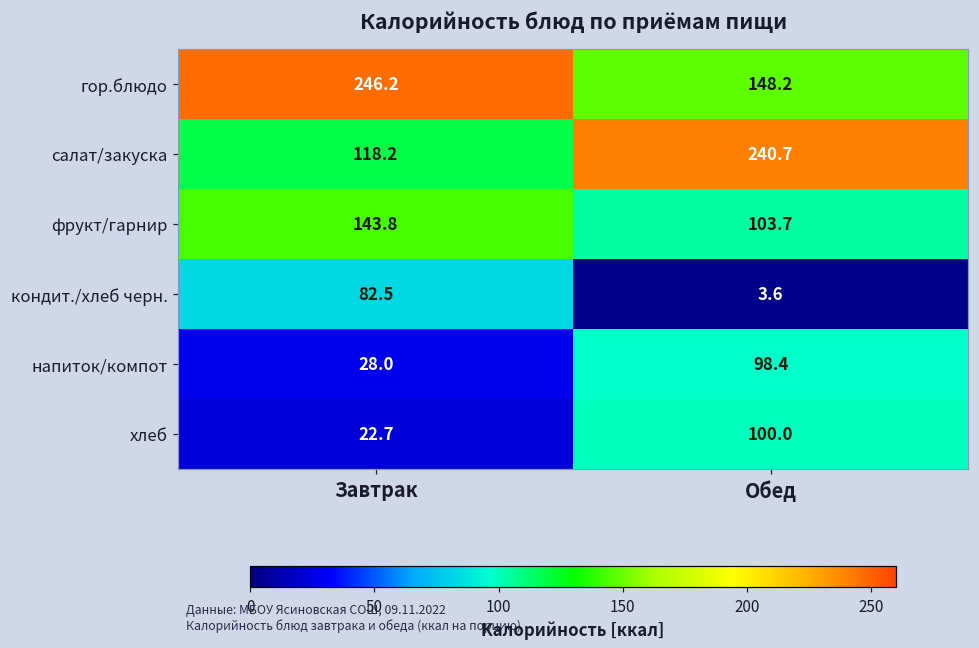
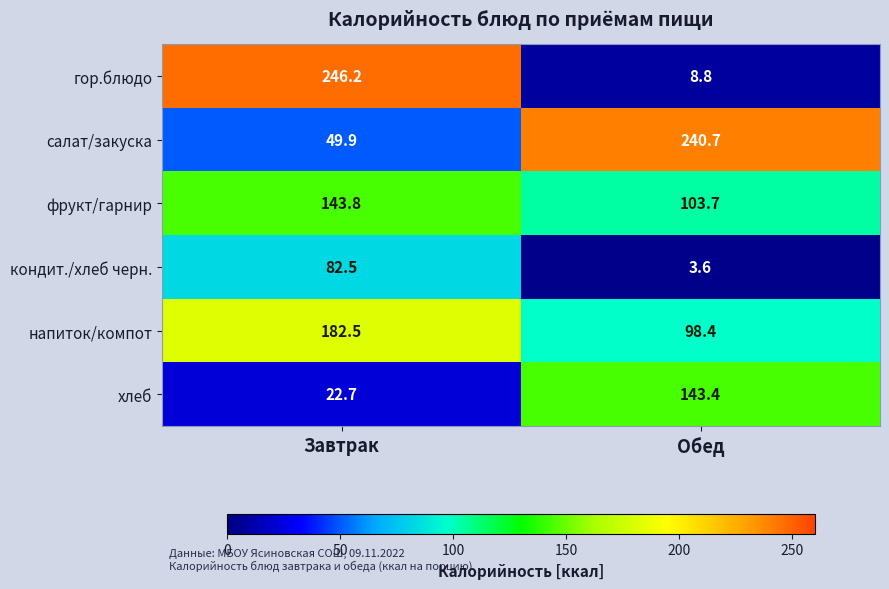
гор.блюдо, Обед: 148.2 -> 8.8
салат/закуска, Завтрак: 118.2 -> 49.9
напиток/компот, Завтрак: 28.0 -> 182.5
хлеб, Обед: 100.0 -> 143.4
